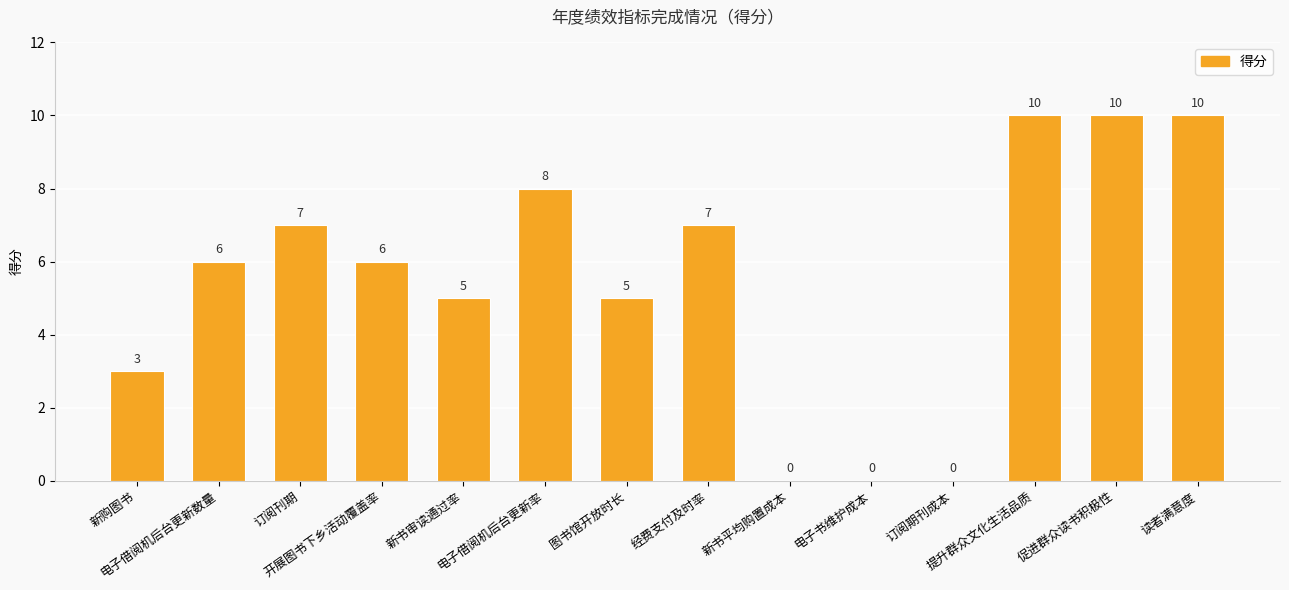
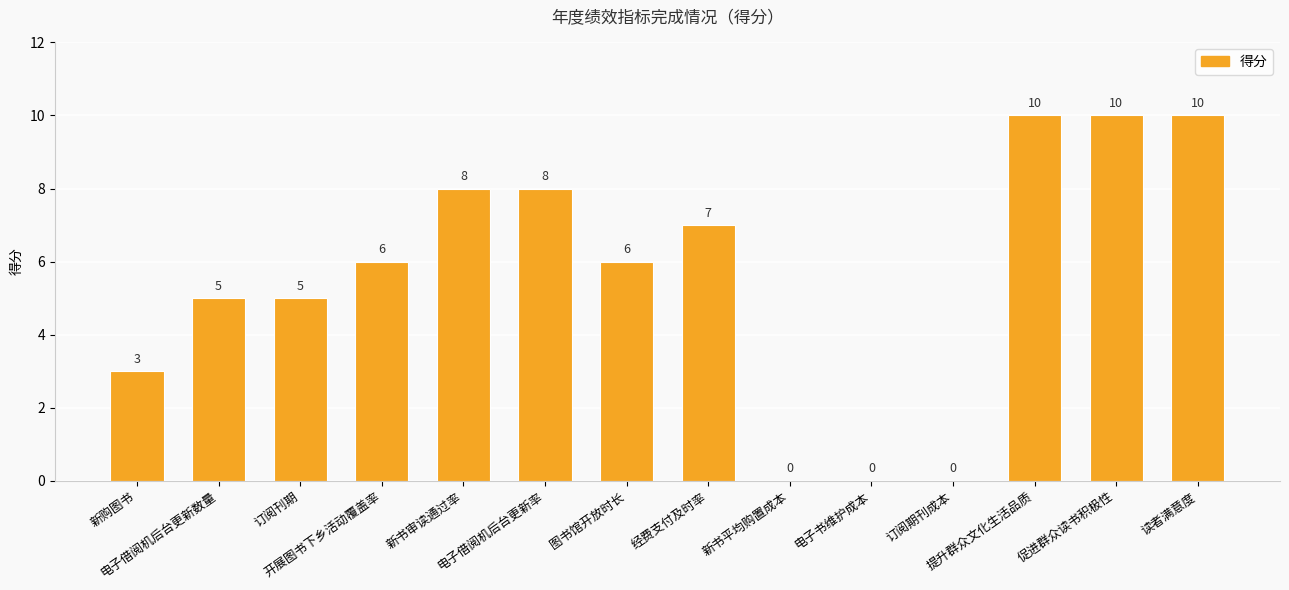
电子借阅机后台更新数量: 6 -> 5
订阅刊期: 7 -> 5
新书审读通过率: 5 -> 8
图书馆开放时长: 5 -> 6
